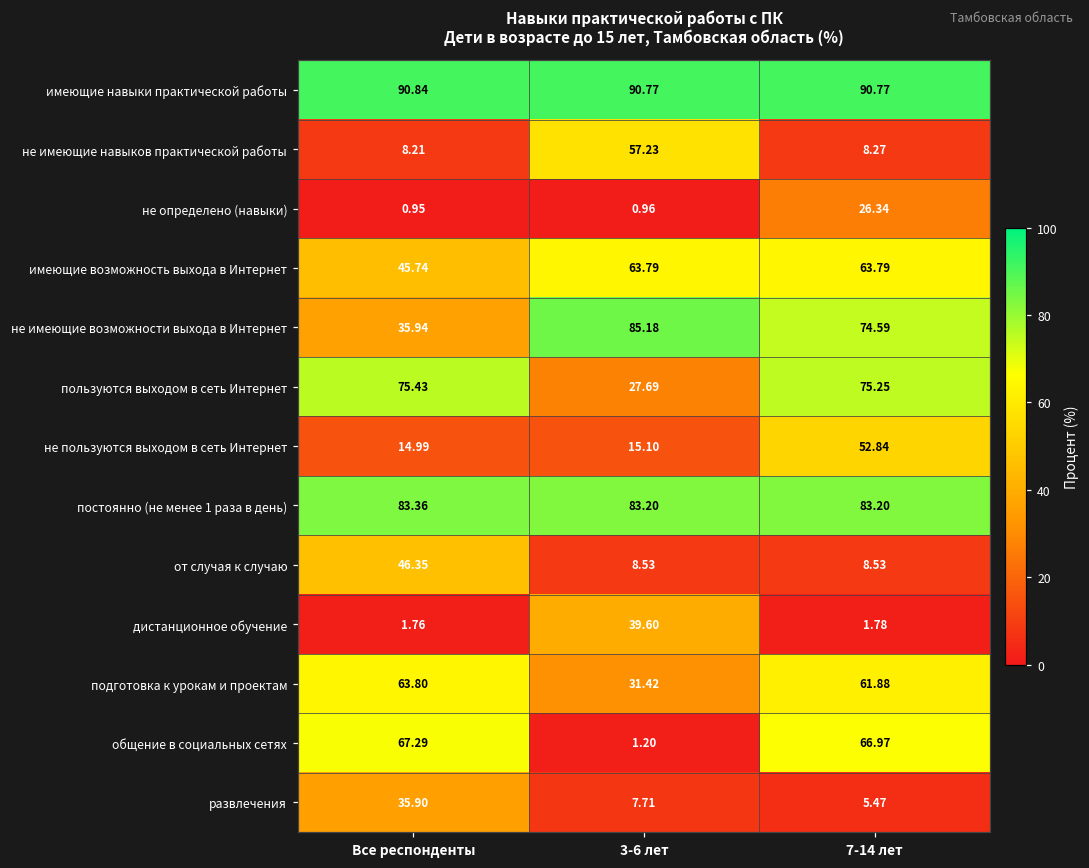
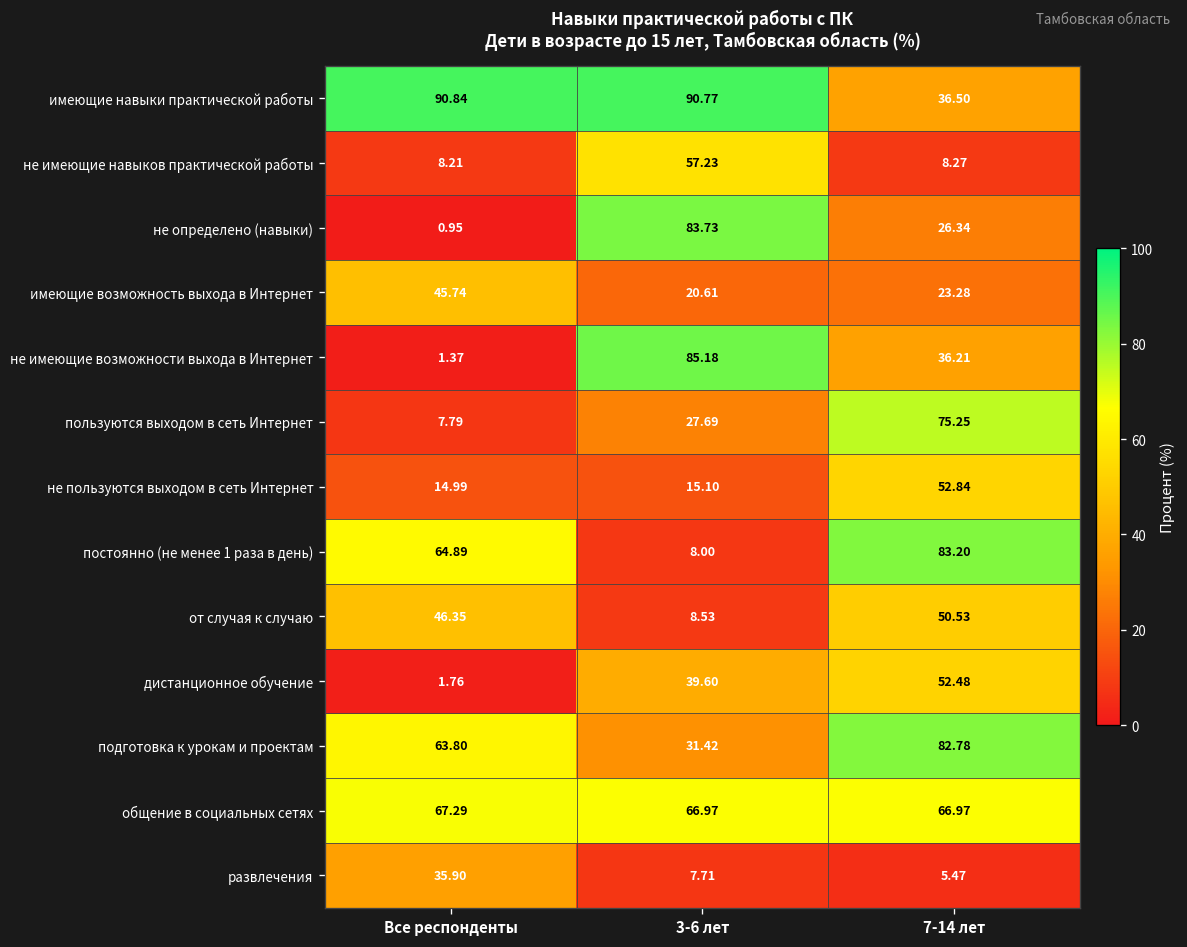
имеющие навыки практической работы, 7-14 лет: 90.77 -> 36.50
не определено (навыки), 3-6 лет: 0.96 -> 83.73
имеющие возможность выхода в Интернет, 3-6 лет: 63.79 -> 20.61
имеющие возможность выхода в Интернет, 7-14 лет: 63.79 -> 23.28
не имеющие возможности выхода в Интернет, Все респонденты: 35.94 -> 1.37
не имеющие возможности выхода в Интернет, 7-14 лет: 74.59 -> 36.21
пользуются выходом в сеть Интернет, Все респонденты: 75.43 -> 7.79
постоянно (не менее 1 раза в день), Все респонденты: 83.36 -> 64.89
постоянно (не менее 1 раза в день), 3-6 лет: 83.20 -> 8.00
от случая к случаю, 7-14 лет: 8.53 -> 50.53
дистанционное обучение, 7-14 лет: 1.78 -> 52.48
подготовка к урокам и проектам, 7-14 лет: 61.88 -> 82.78
общение в социальных сетях, 3-6 лет: 1.20 -> 66.97
